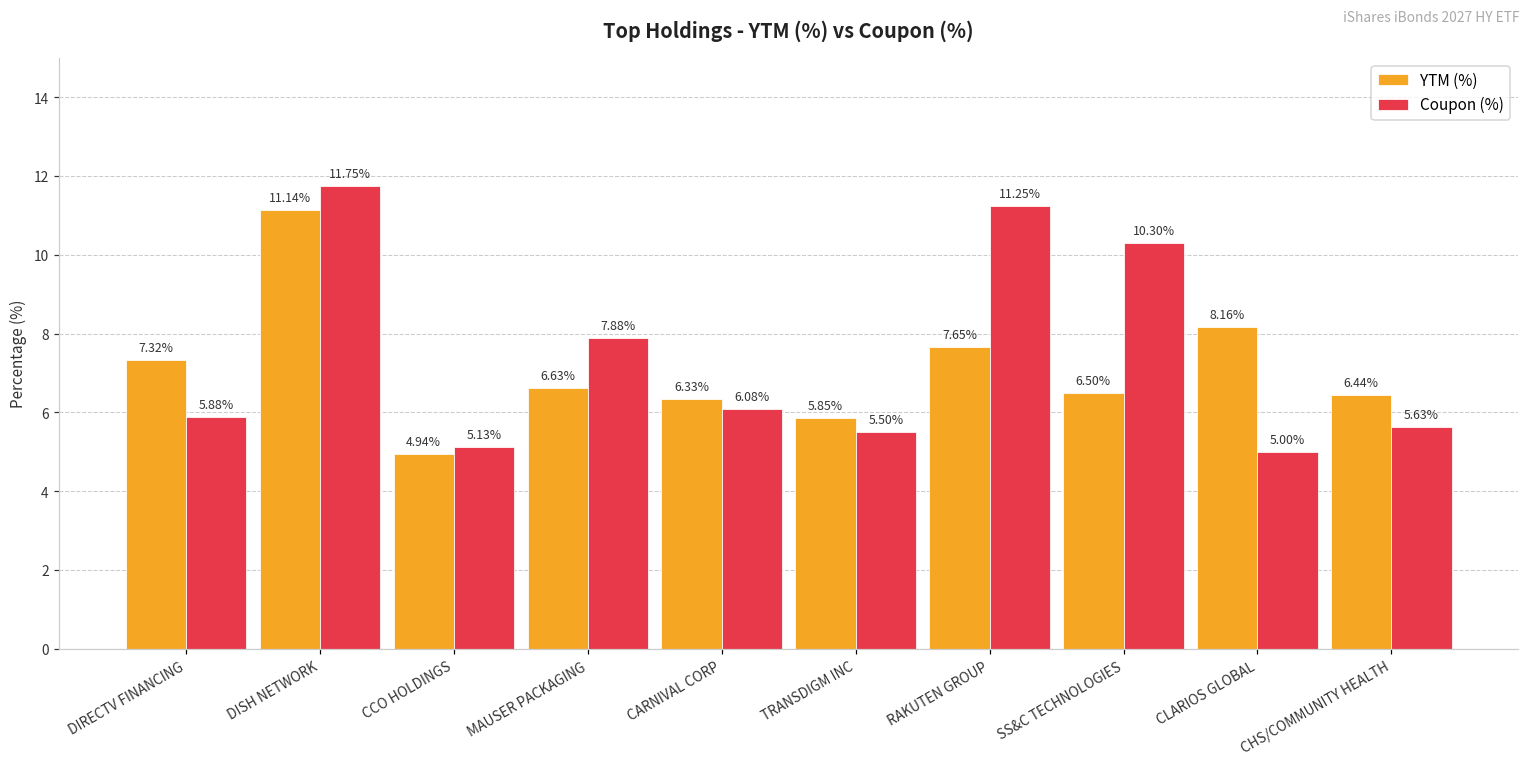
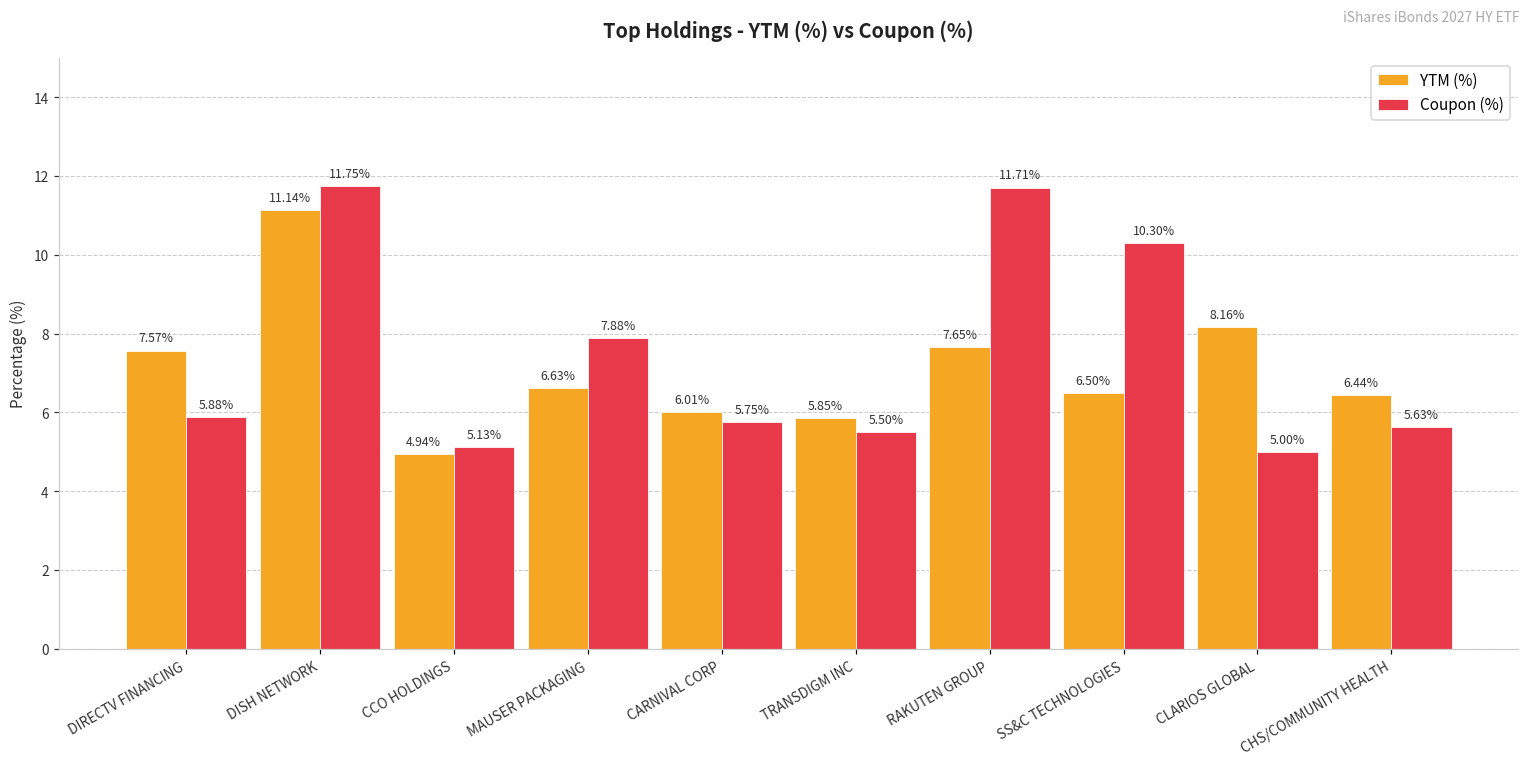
YTM (%), DIRECTV FINANCING: 7.32% -> 7.57%
YTM (%), CARNIVAL CORP: 6.33% -> 6.01%
Coupon (%), CARNIVAL CORP: 6.08% -> 5.75%
Coupon (%), RAKUTEN GROUP: 11.25% -> 11.71%
